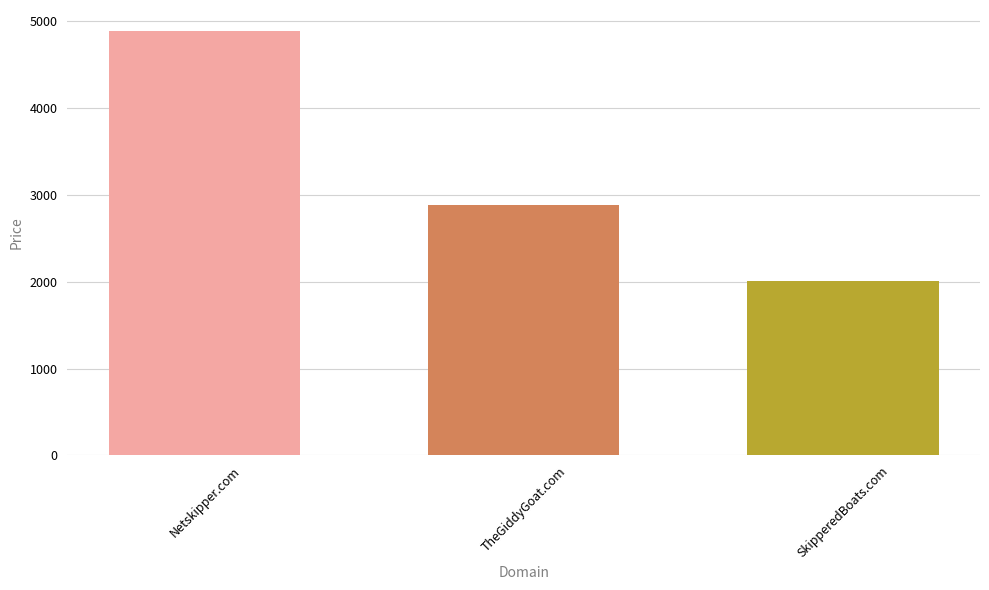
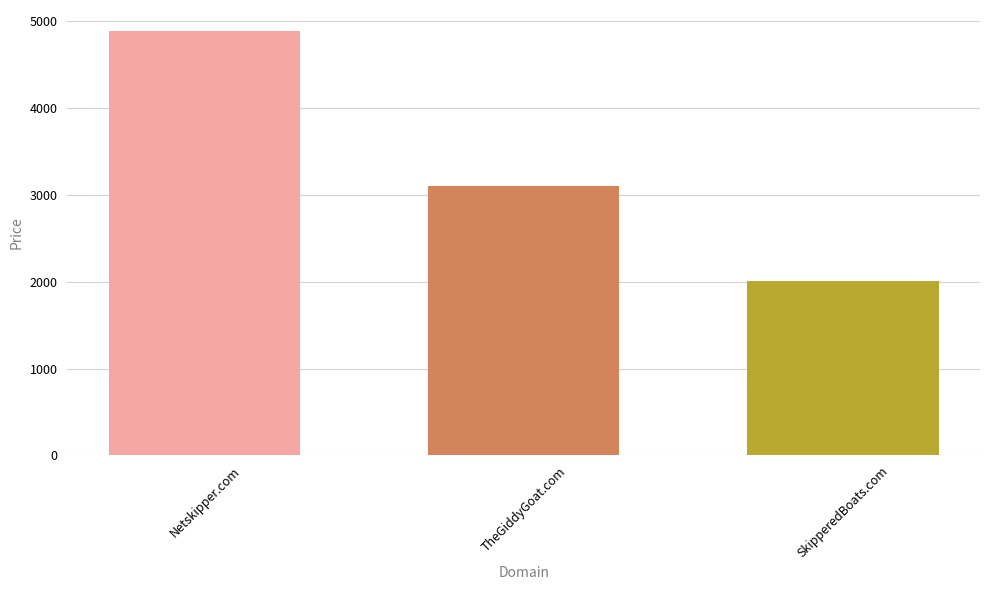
TheGiddyGoat.com: 2900 -> 3100
